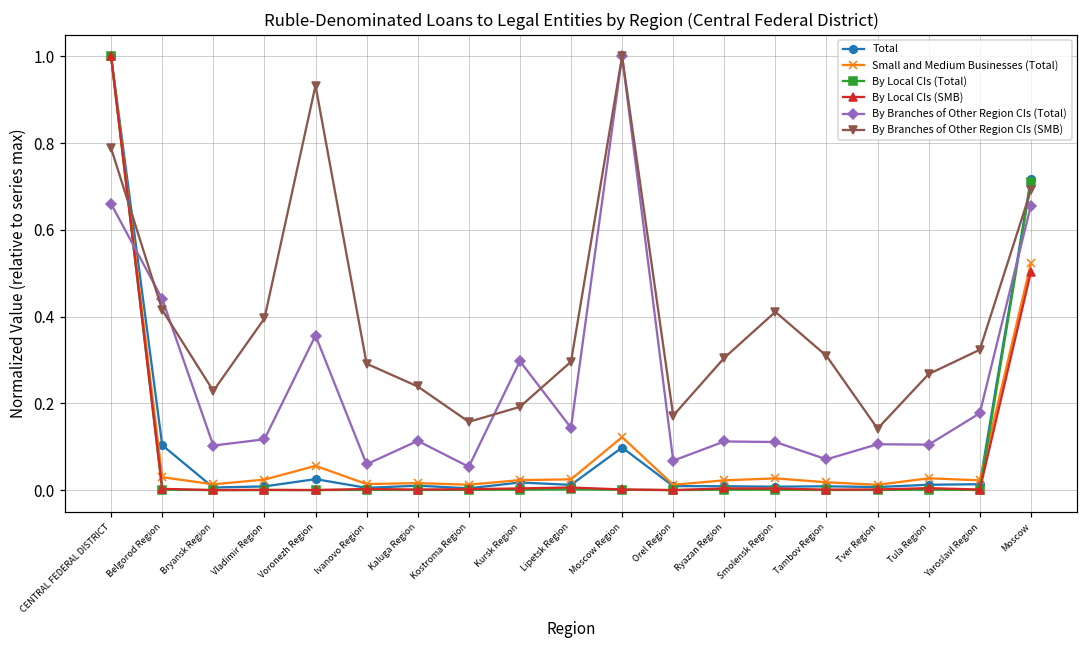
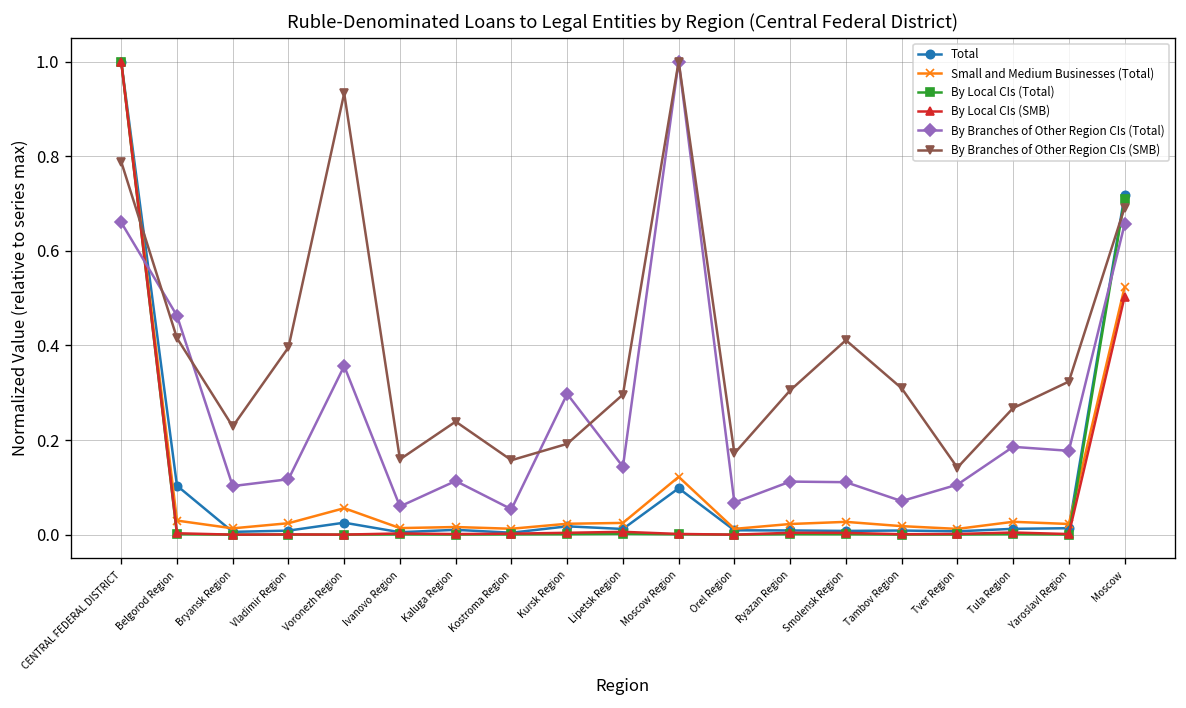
By Branches of Other Region CIs (Total), Belgorod Region: 0.44 -> 0.46
By Branches of Other Region CIs (SMB), Ivanovo Region: 0.29 -> 0.16
By Branches of Other Region CIs (Total), Tula Region: 0.10 -> 0.19
